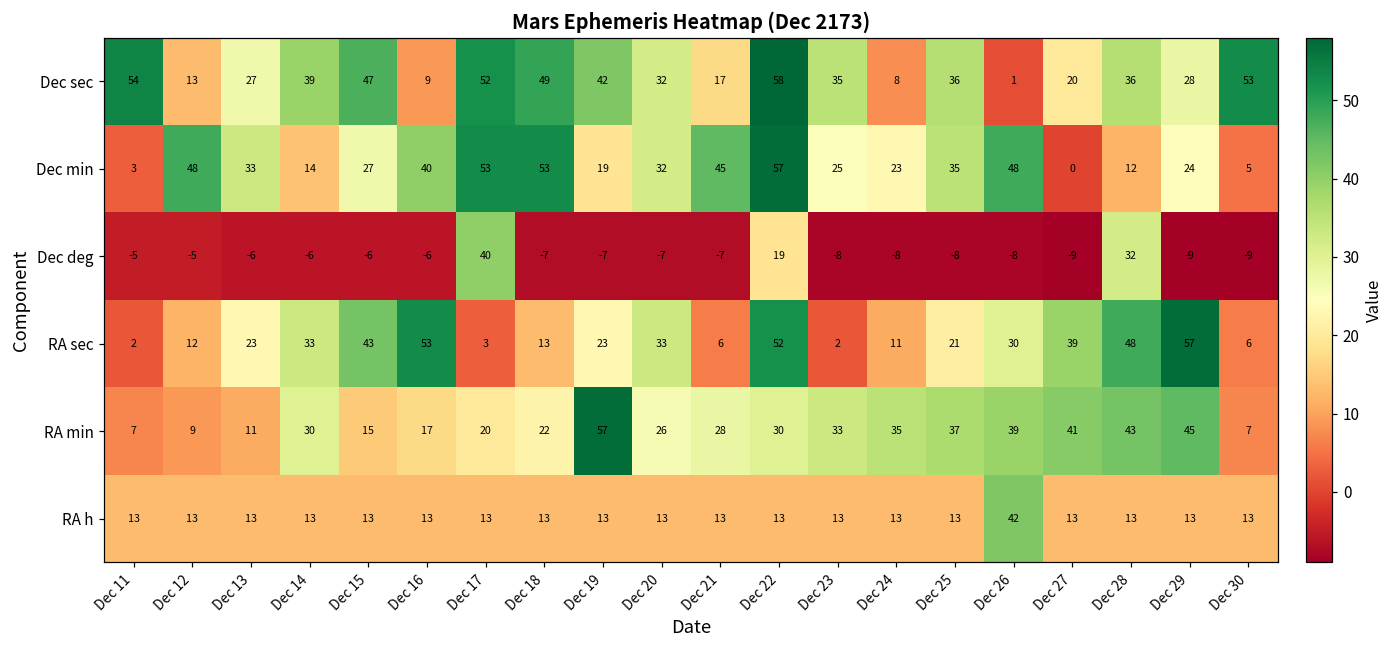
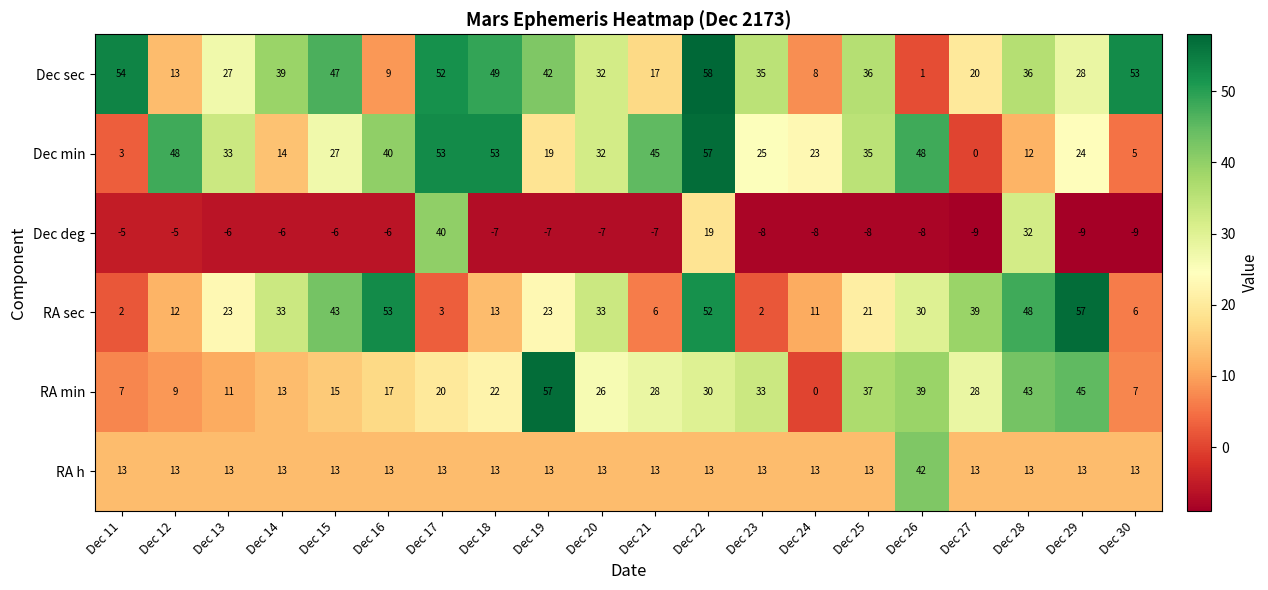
RA min, Dec 14: 30 -> 13
RA min, Dec 24: 35 -> 0
RA min, Dec 27: 41 -> 28
